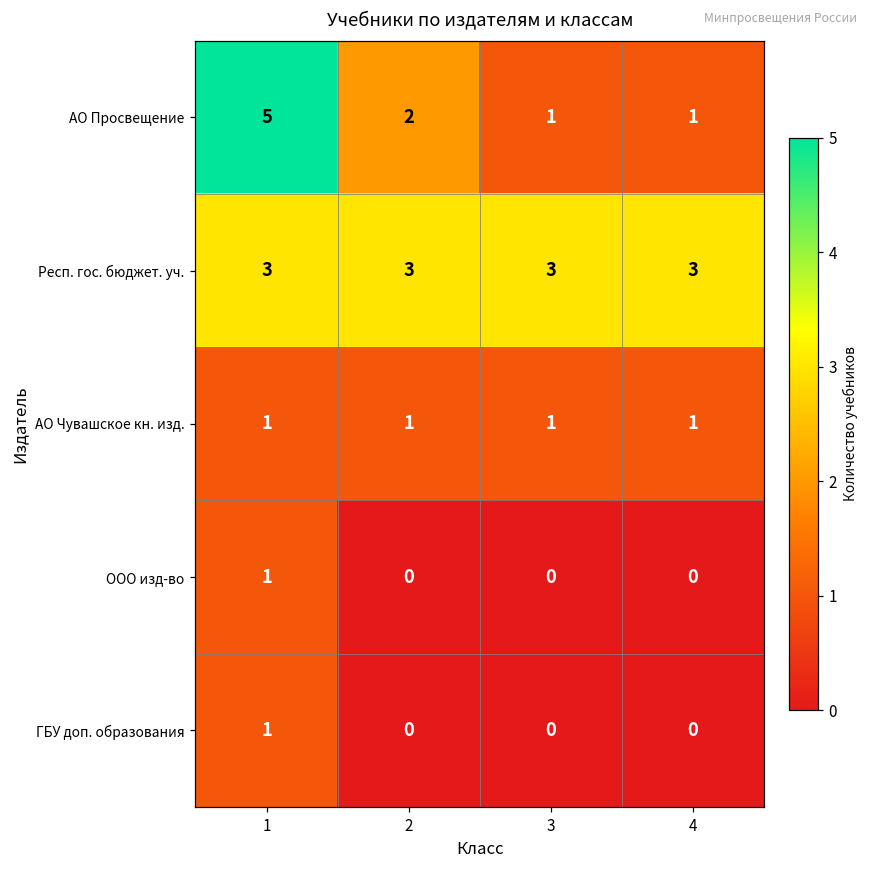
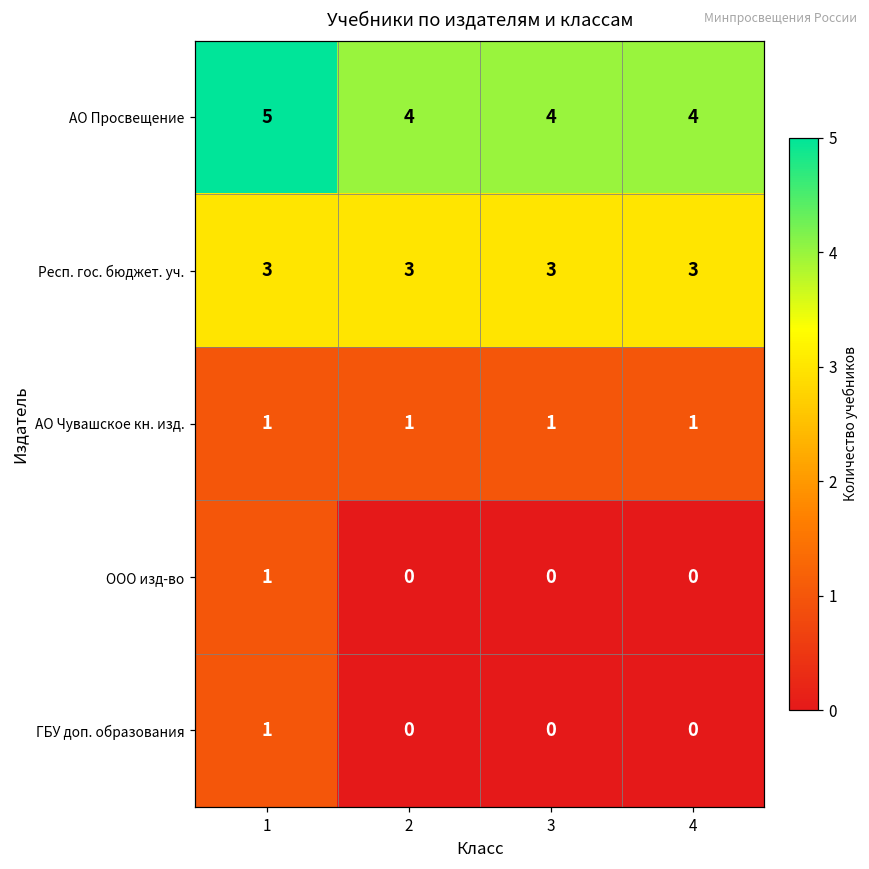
АО Просвещение, 2: 2 -> 4
АО Просвещение, 3: 1 -> 4
АО Просвещение, 4: 1 -> 4
